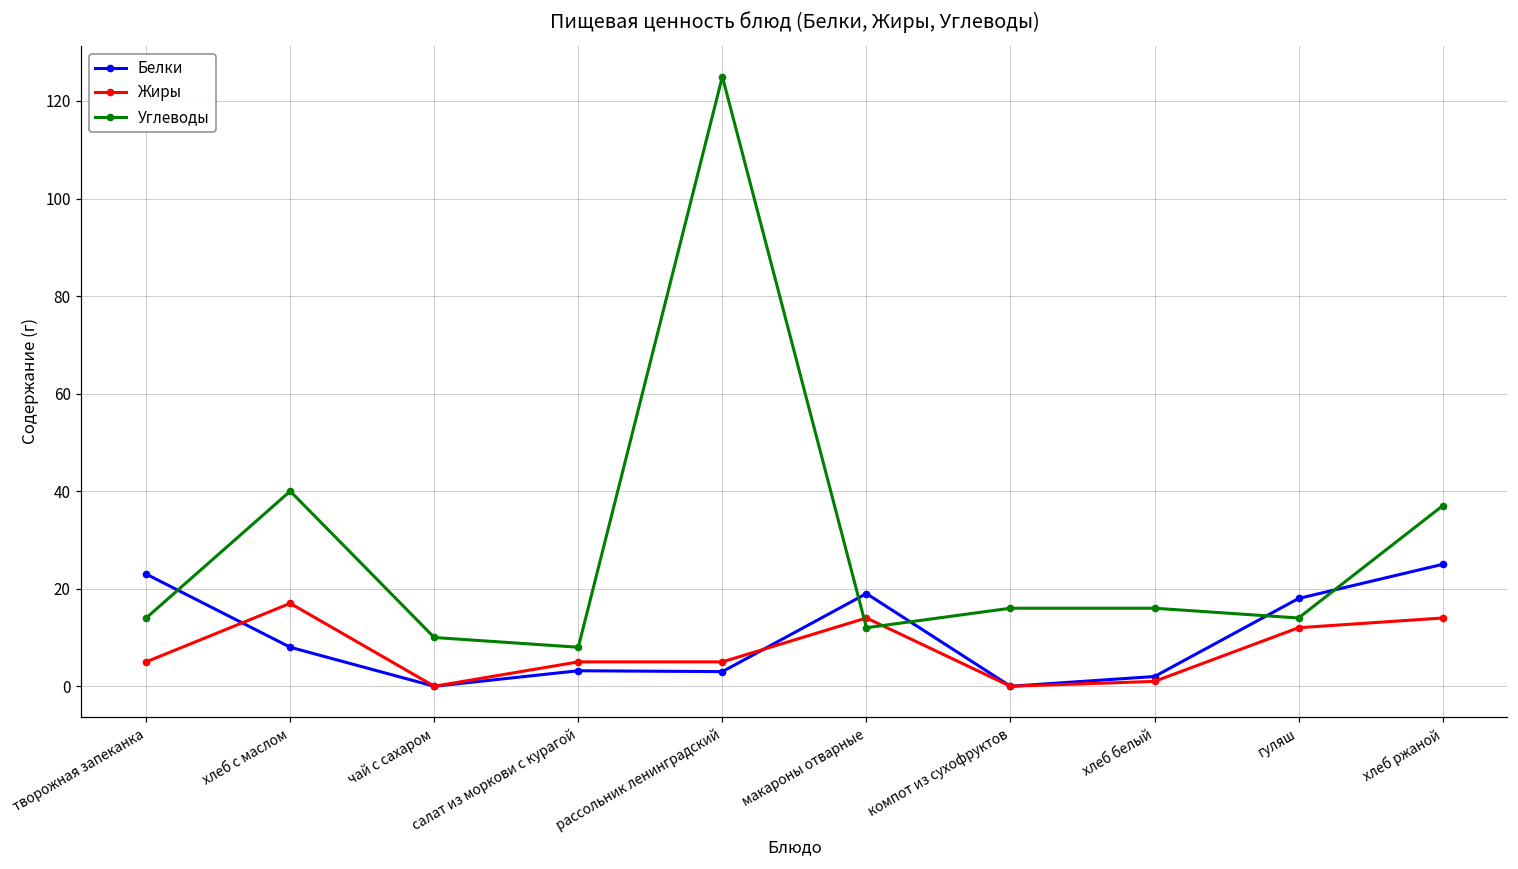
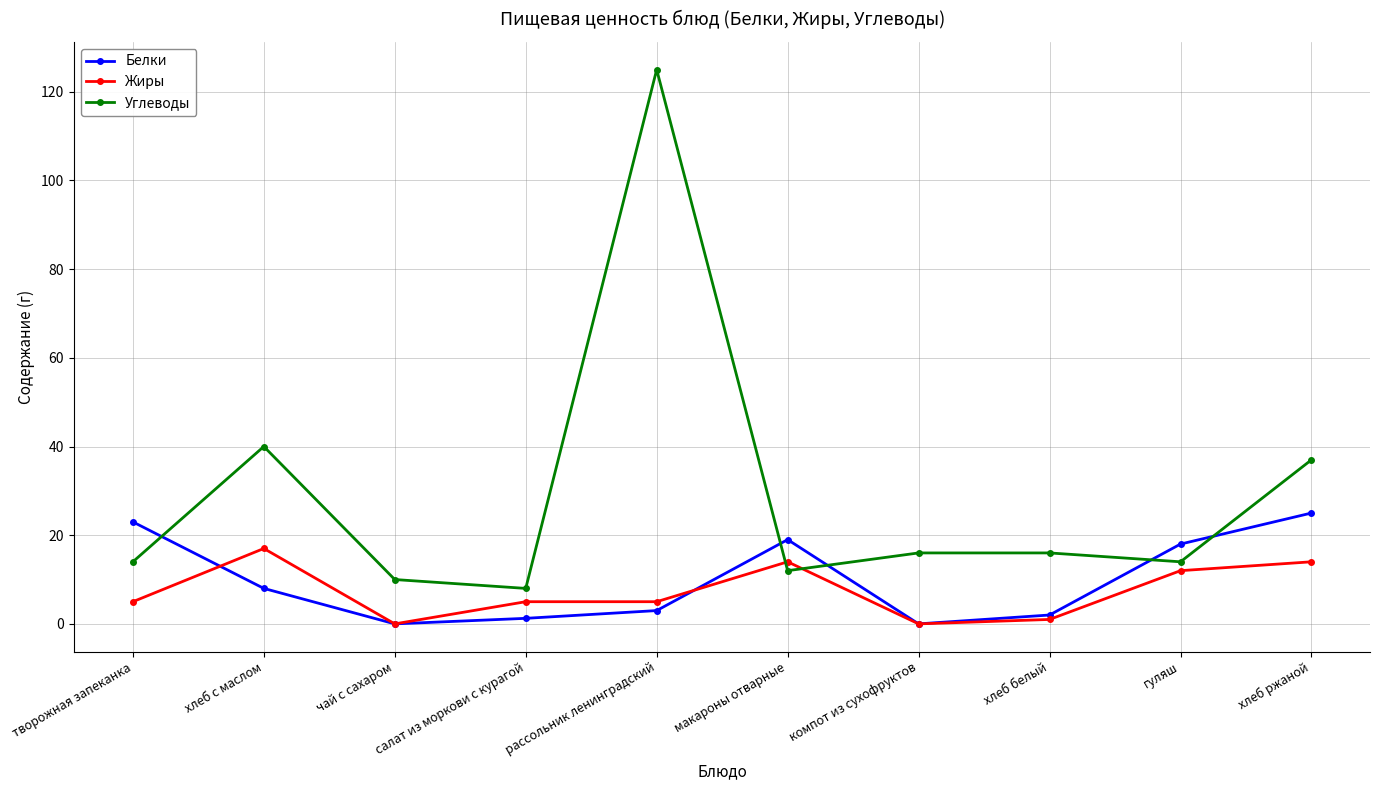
Белки, салат из моркови с курагой: 3 -> 1
